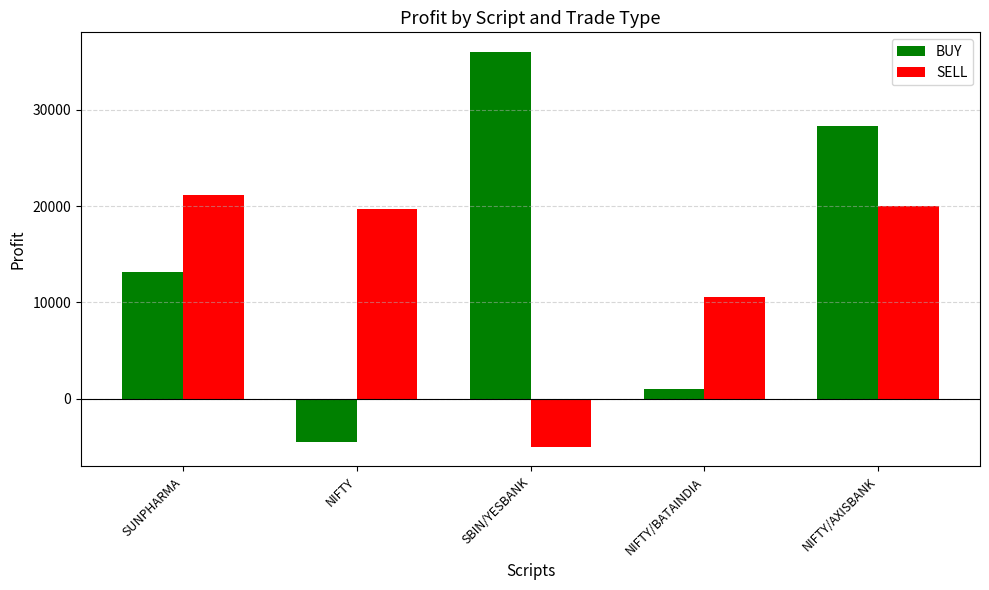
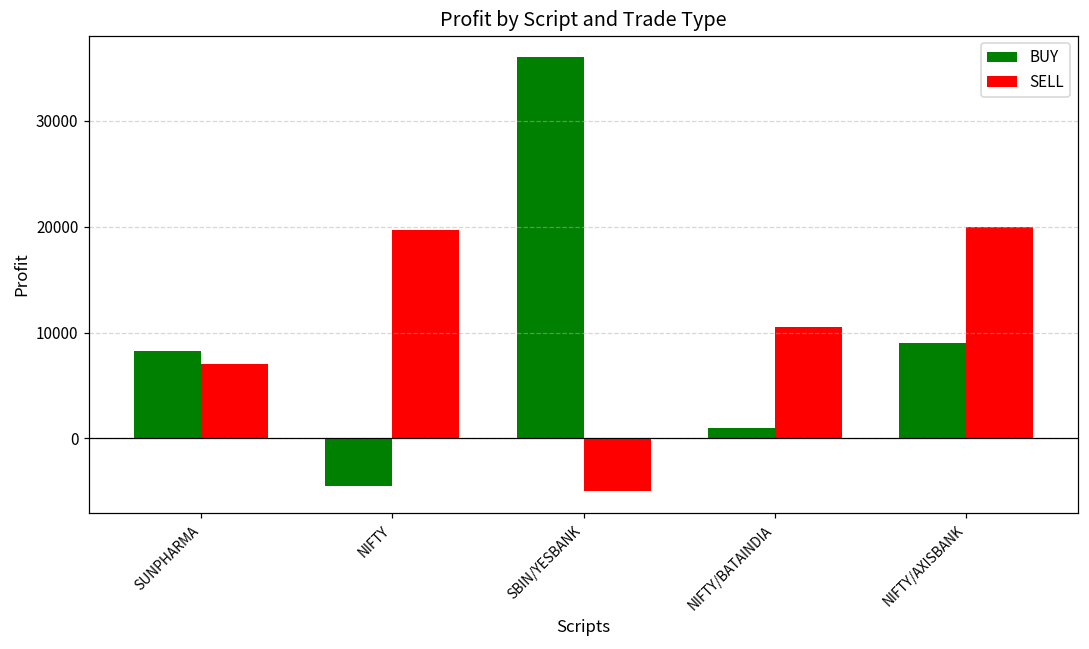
BUY, SUNPHARMA: 13000 -> 8000
SELL, SUNPHARMA: 21000 -> 7000
BUY, NIFTY/AXISBANK: 28000 -> 9000
